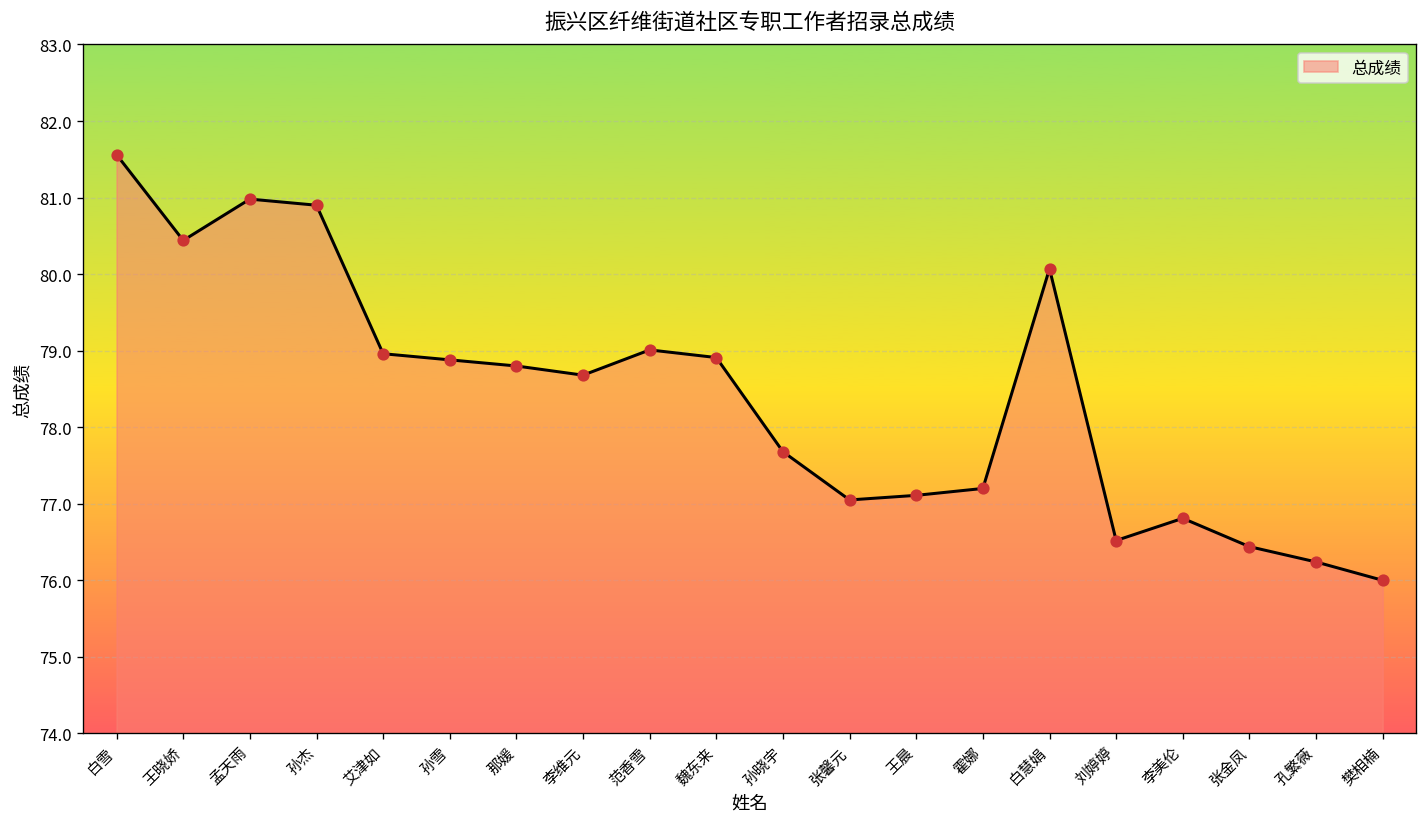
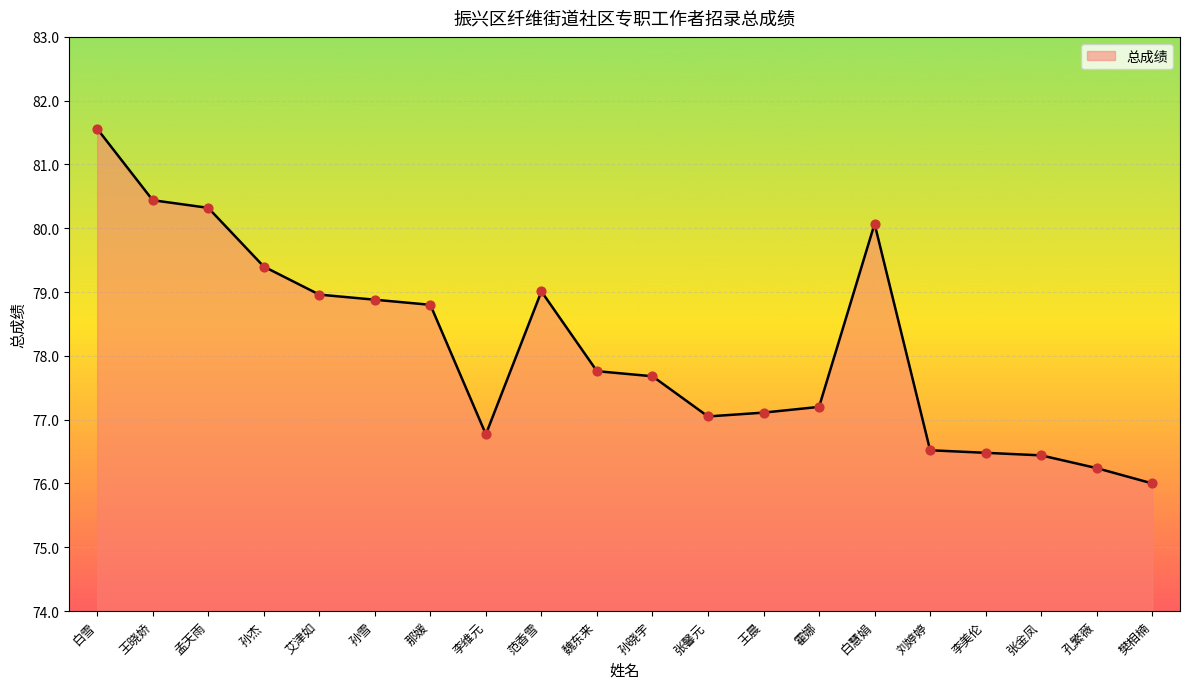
孟天雨: 81.0 -> 80.3
孙杰: 80.9 -> 79.4
李维元: 78.7 -> 76.8
魏东来: 78.9 -> 77.8
李美伦: 76.8 -> 76.5
